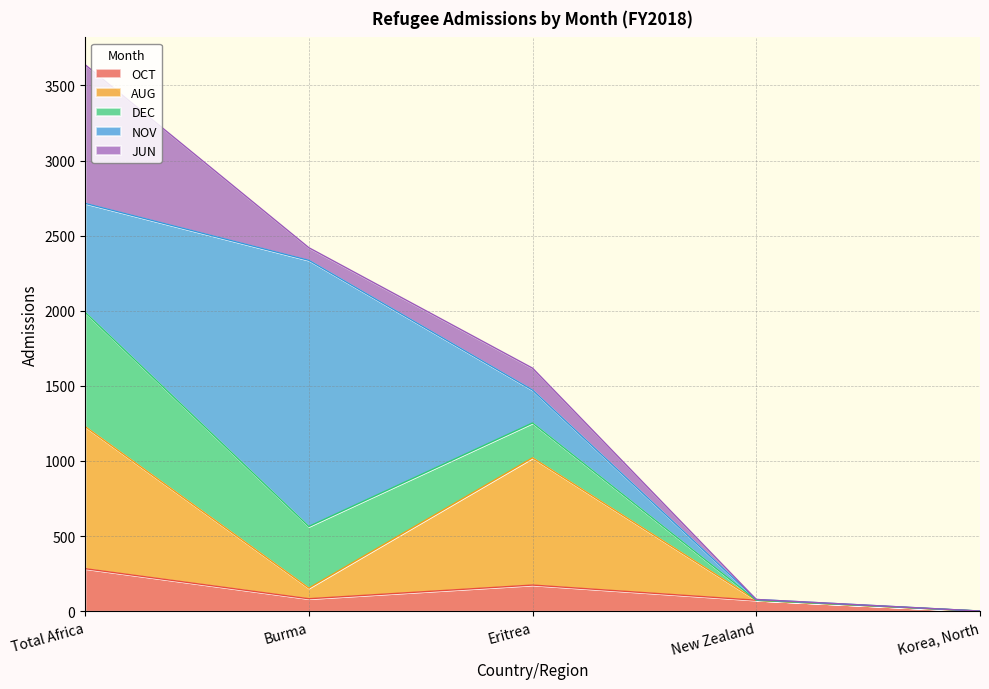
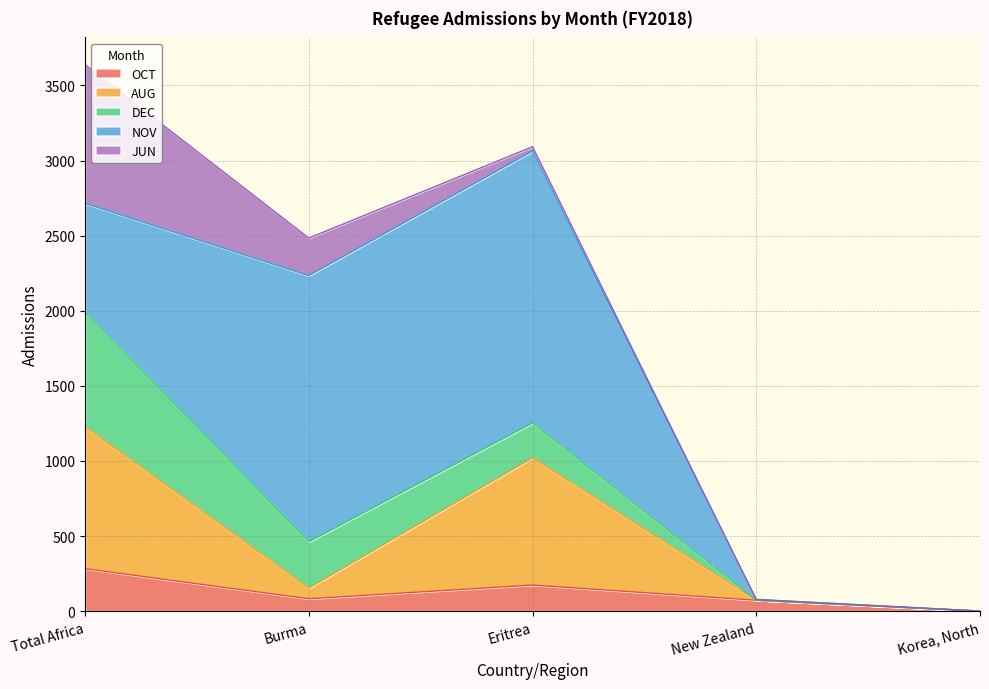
DEC, Burma: 410 -> 310
JUN, Burma: 80 -> 250
NOV, Eritrea: 220 -> 1810
JUN, Eritrea: 150 -> 30
